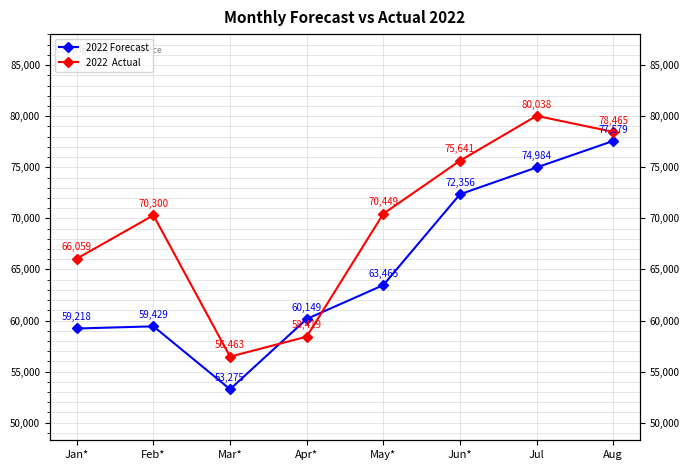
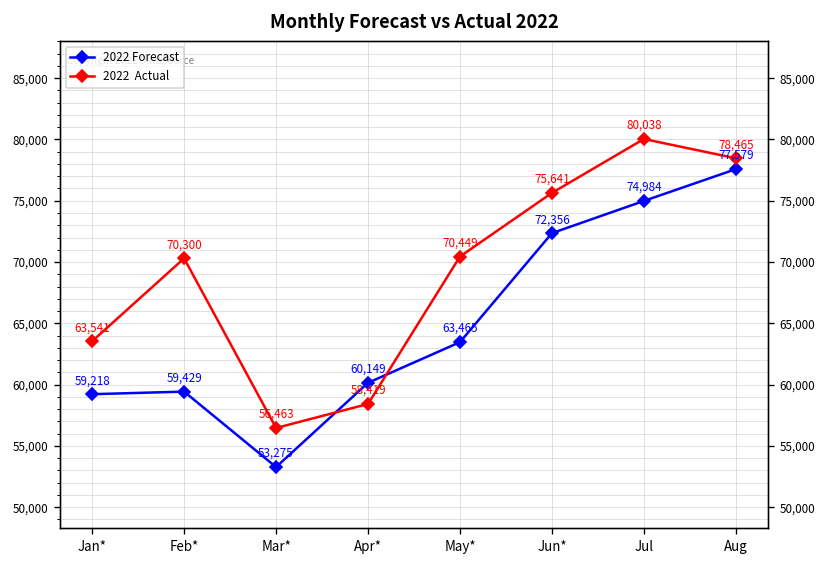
2022 Actual, Jan*: 66,059 -> 63,541
